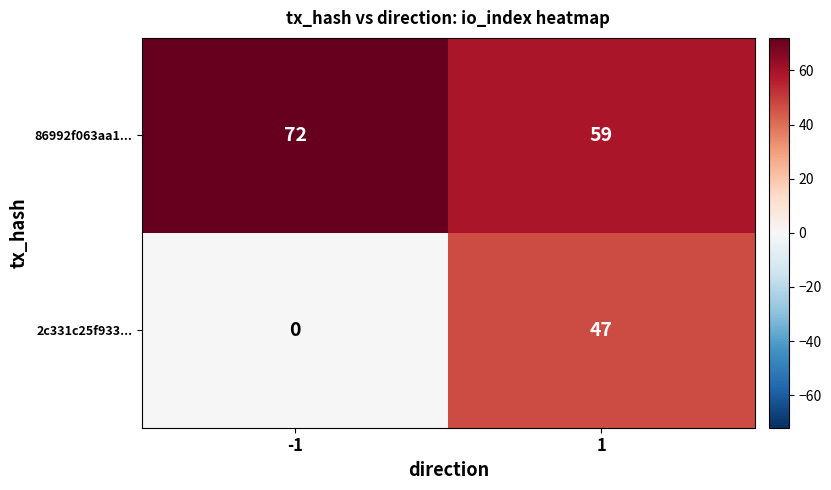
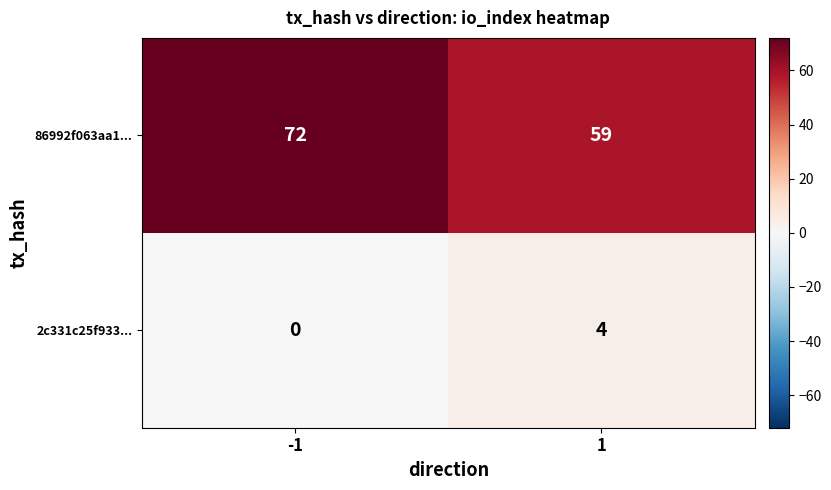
2c331c25f933..., 1: 47 -> 4
